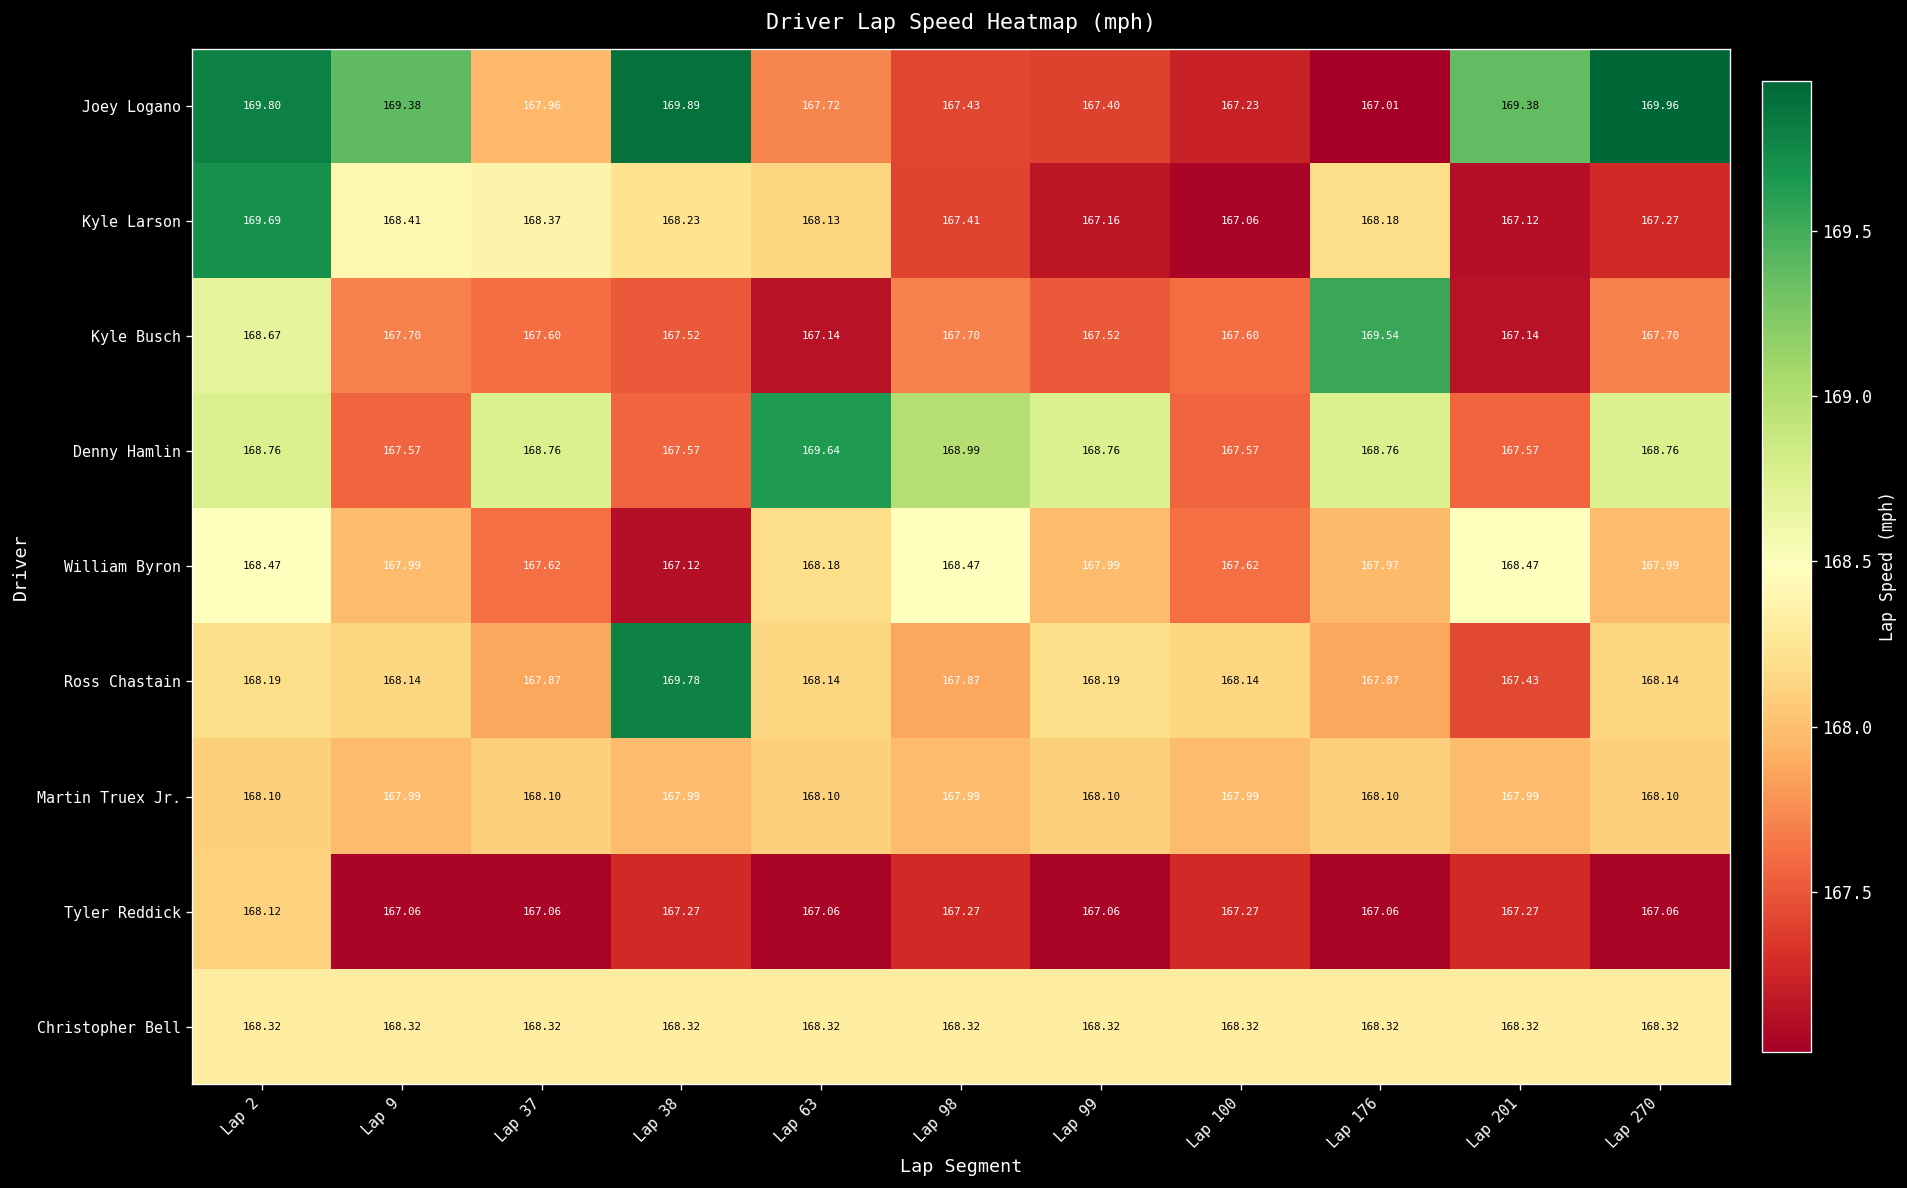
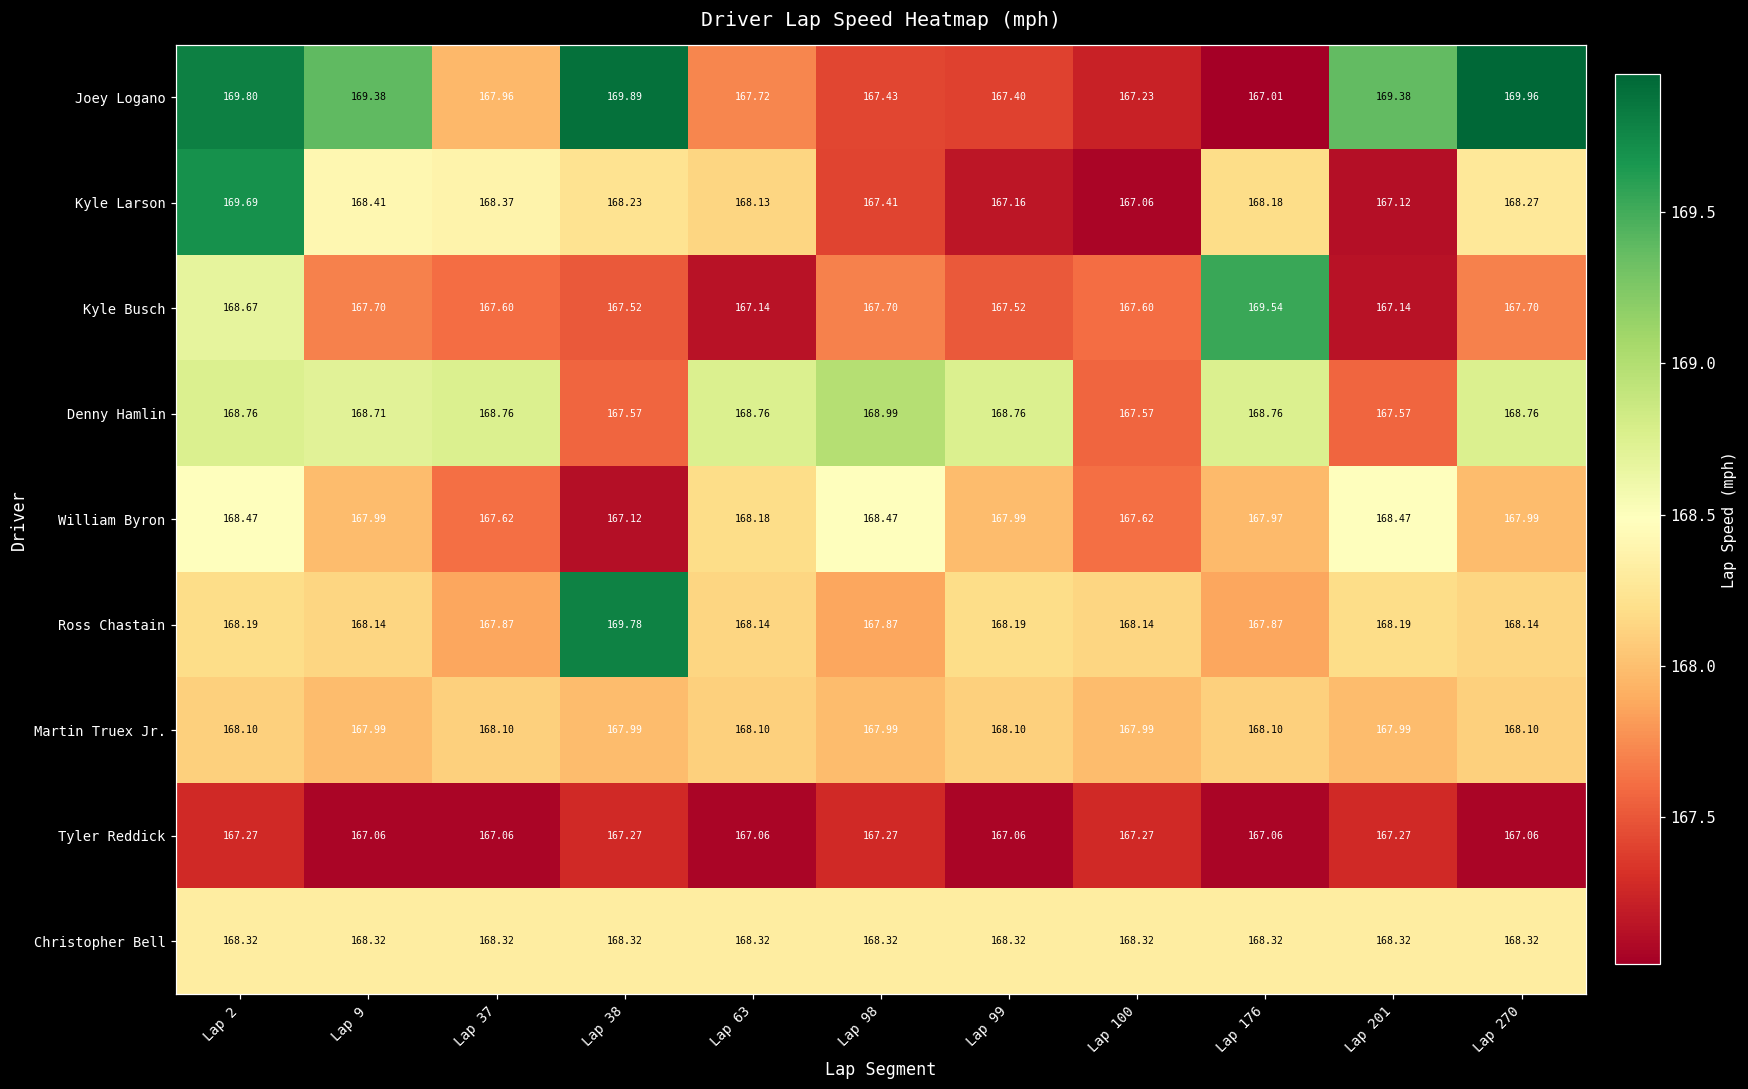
Kyle Larson, Lap 270: 167.27 -> 168.27
Denny Hamlin, Lap 9: 167.57 -> 168.71
Denny Hamlin, Lap 63: 169.64 -> 168.76
Ross Chastain, Lap 201: 167.43 -> 168.19
Tyler Reddick, Lap 2: 168.12 -> 167.27
